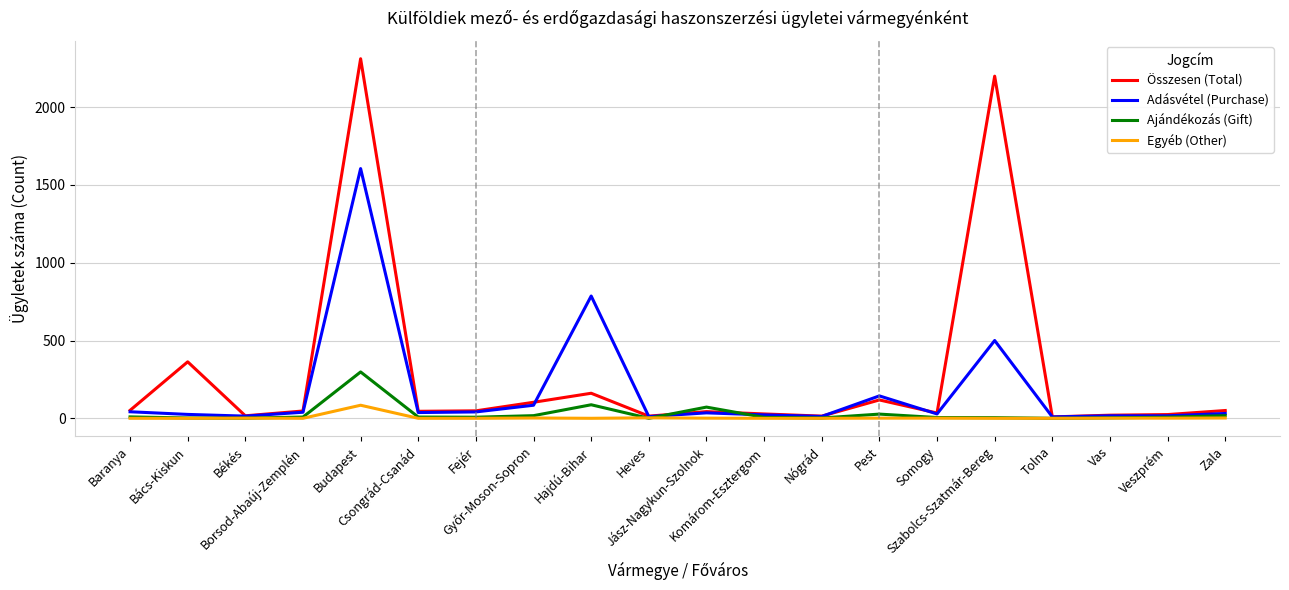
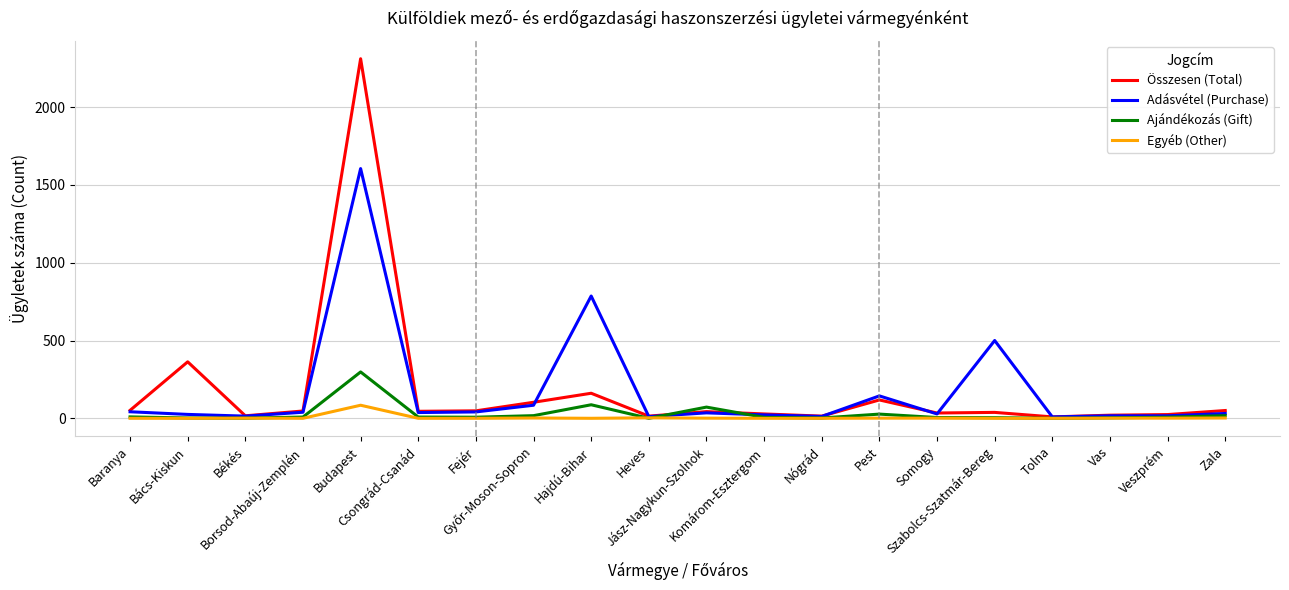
Összesen (Total), Szabolcs-Szatmár-Bereg: 2200 -> 40
